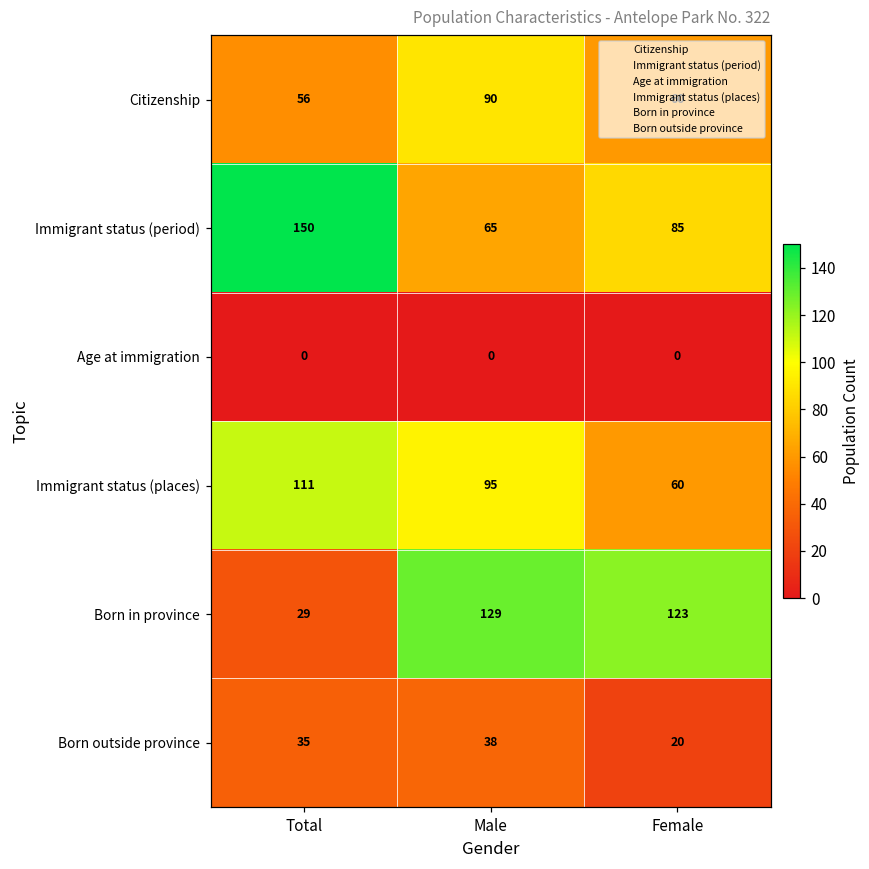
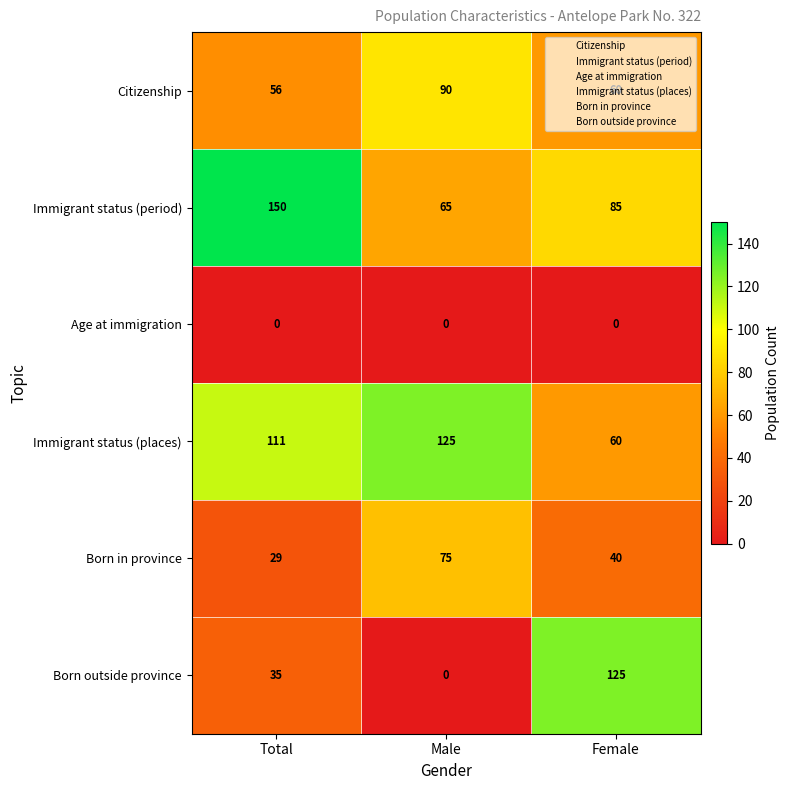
Immigrant status (places), Male: 95 -> 125
Born in province, Male: 129 -> 75
Born in province, Female: 123 -> 40
Born outside province, Male: 38 -> 0
Born outside province, Female: 20 -> 125
